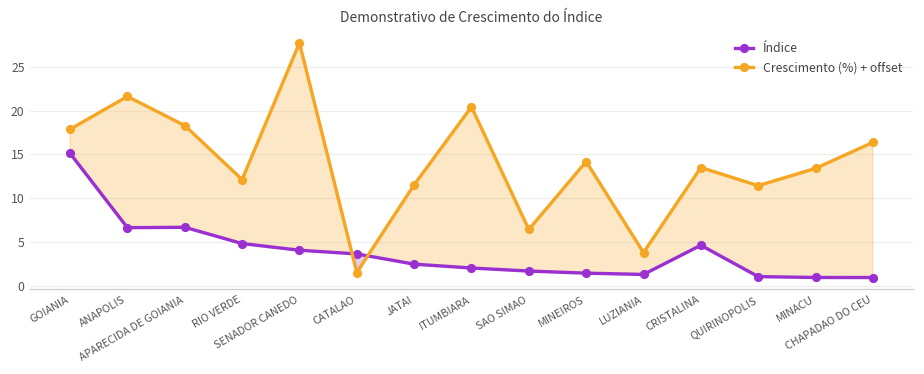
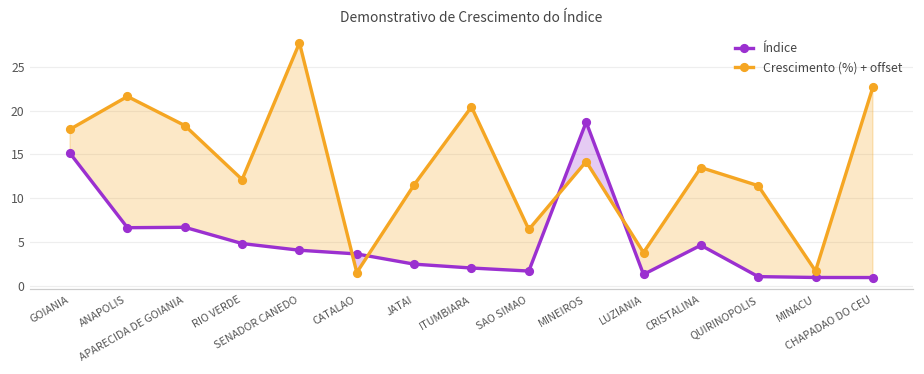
Índice, MINEIROS: 1 -> 19
Crescimento (%) + offset, MINACU: 13 -> 2
Crescimento (%) + offset, CHAPADAO DO CEU: 16 -> 23
